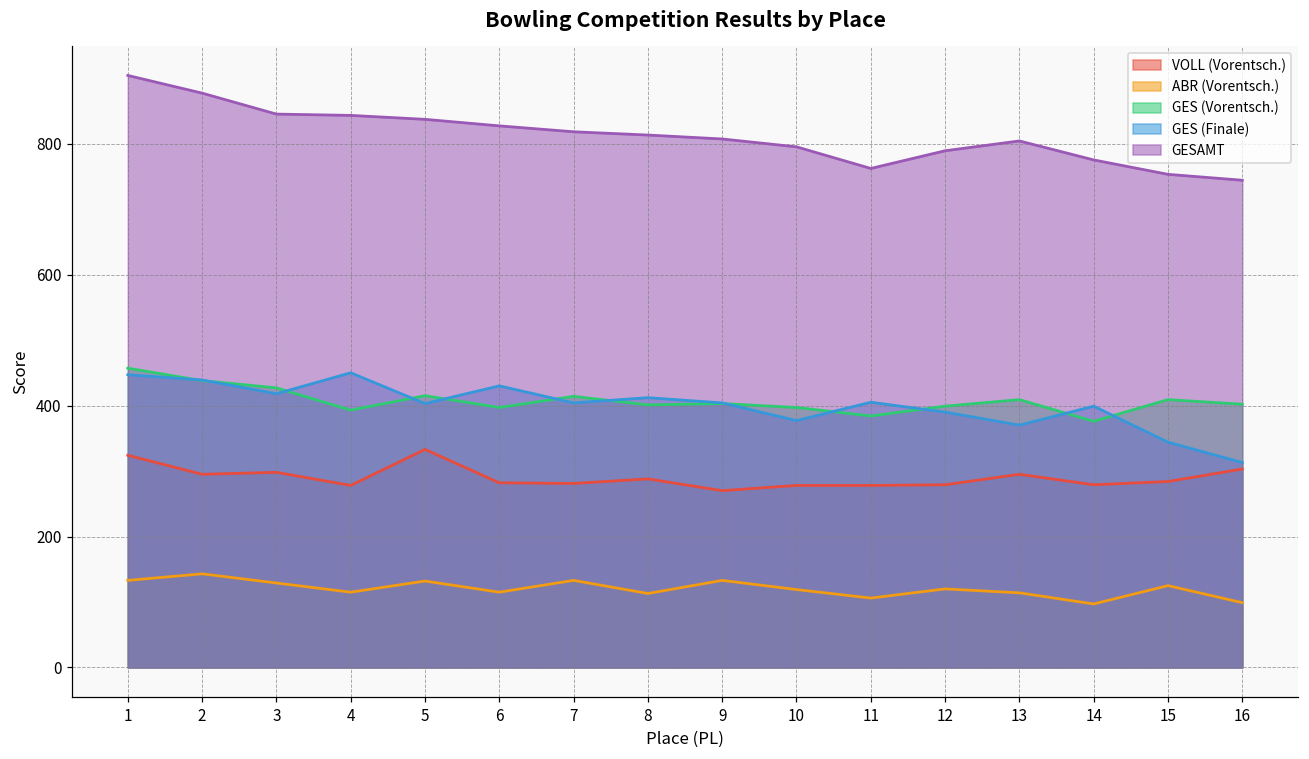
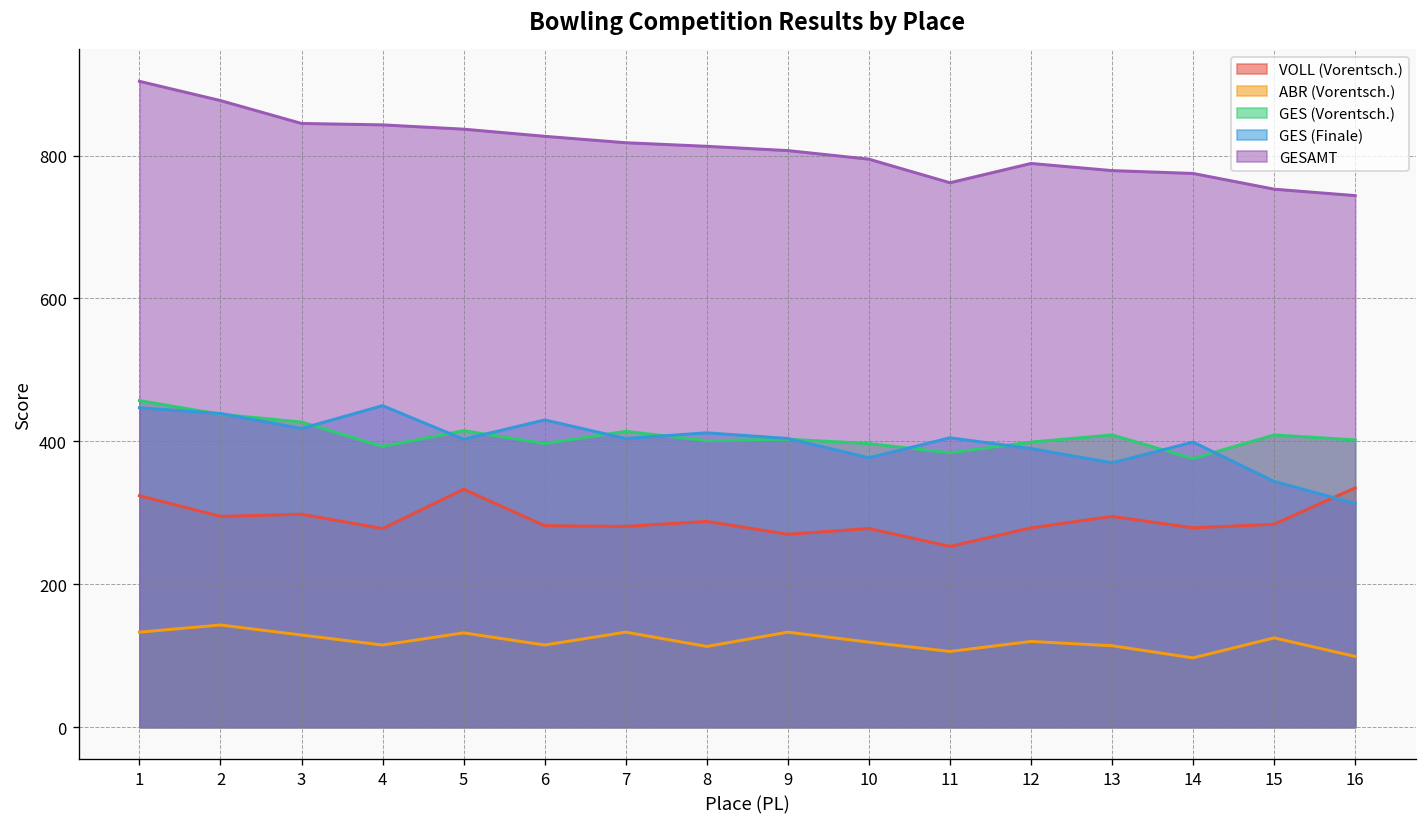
VOLL (Vorentsch.), 11: 280 -> 250
GESAMT, 13: 800 -> 780
VOLL (Vorentsch.), 16: 300 -> 340
